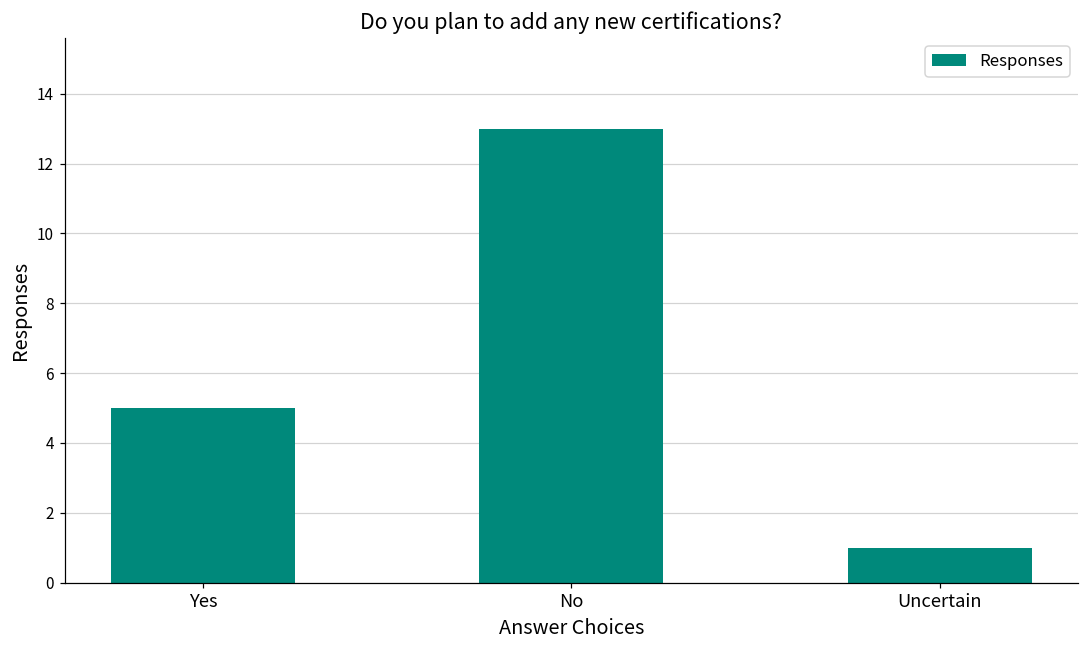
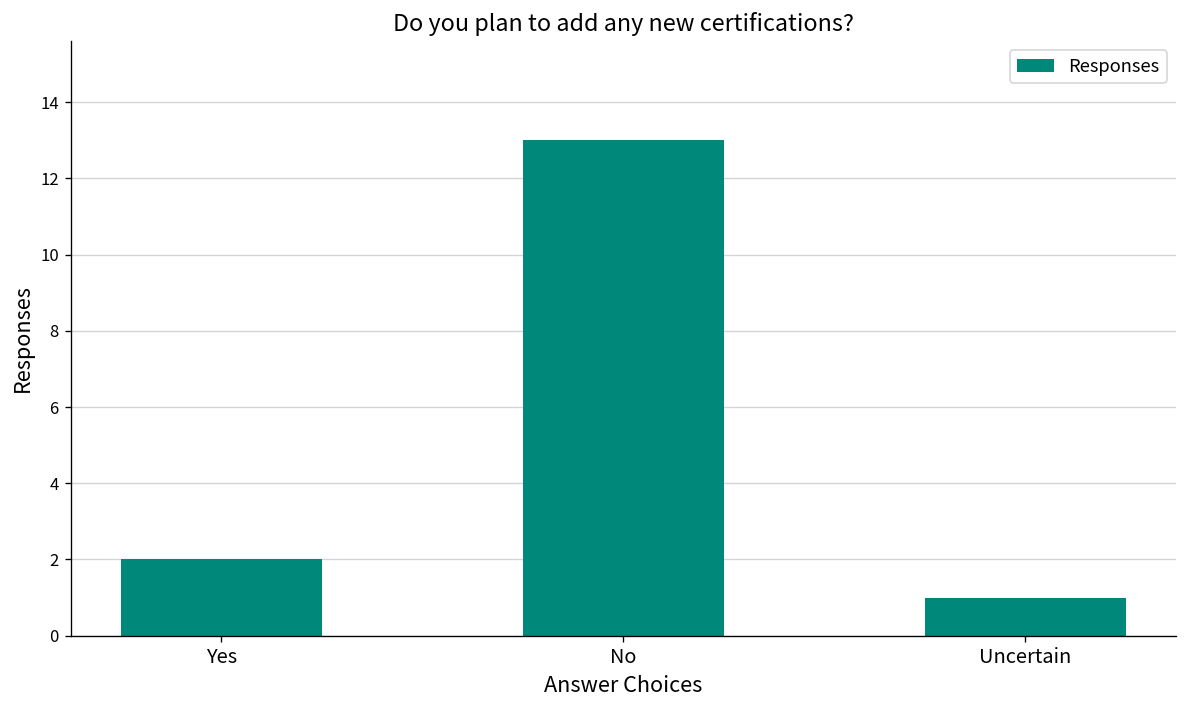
Yes: 5 -> 2
